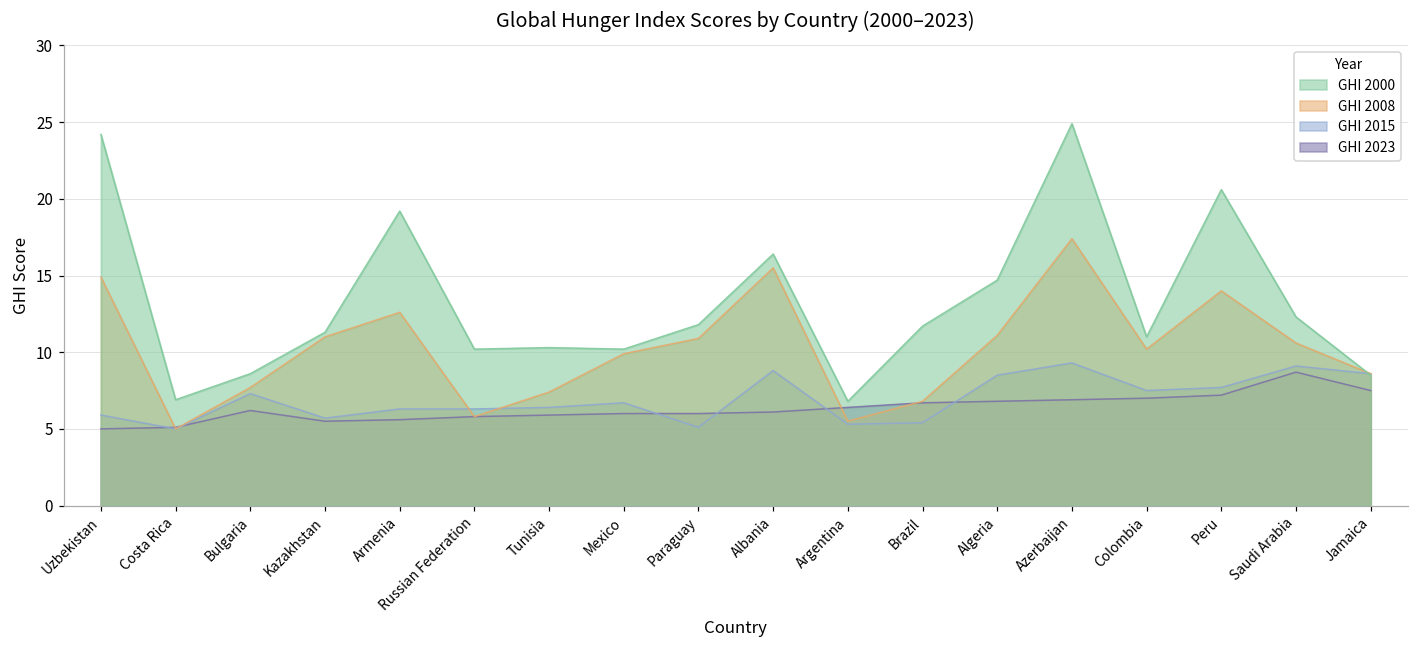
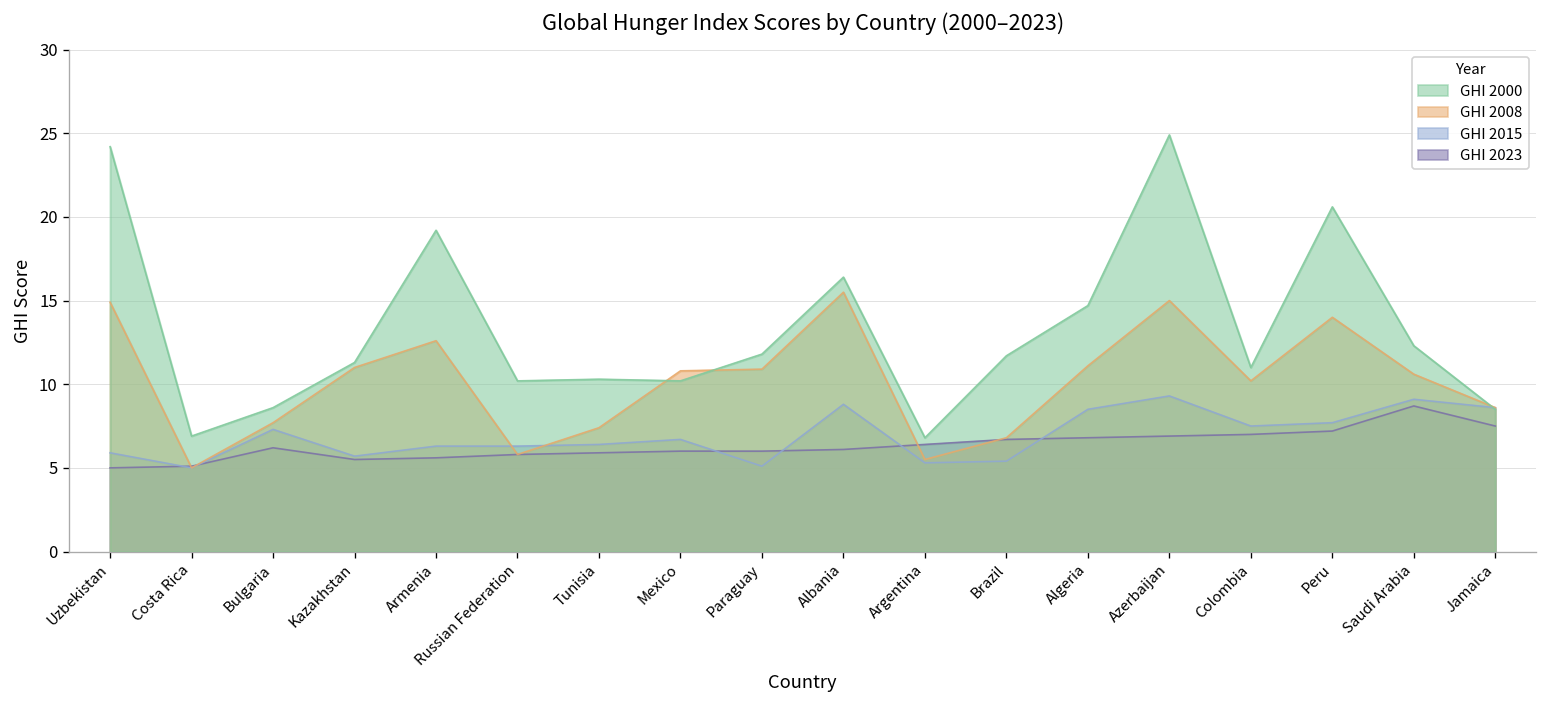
GHI 2008, Mexico: 9.9 -> 10.8
GHI 2008, Azerbaijan: 17.4 -> 15.0
